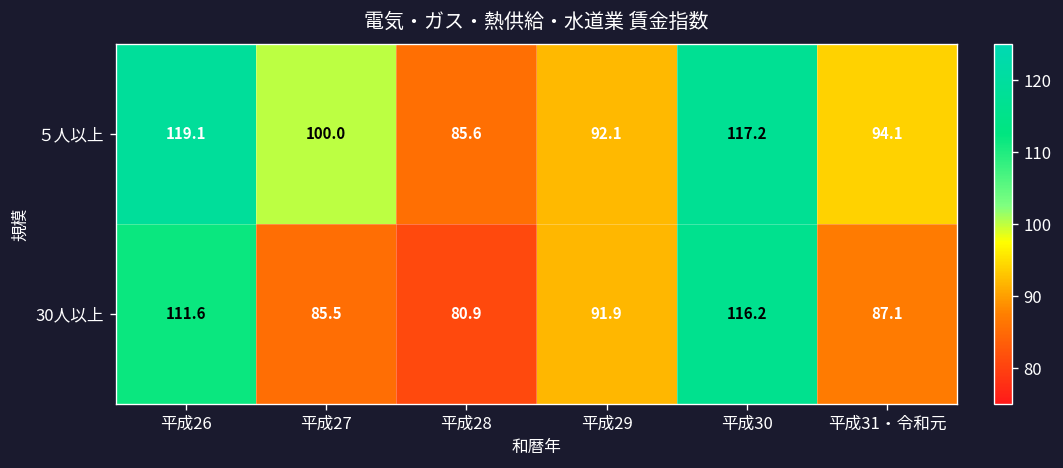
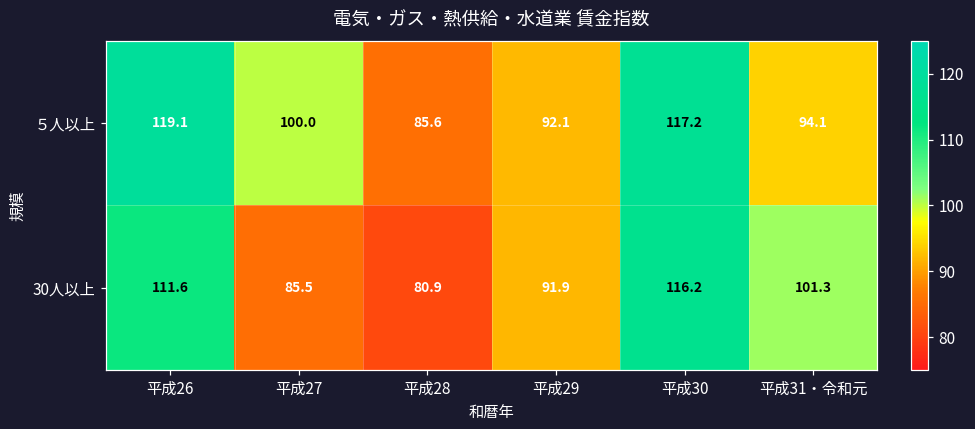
30人以上, 平成31・令和元: 87.1 -> 101.3
